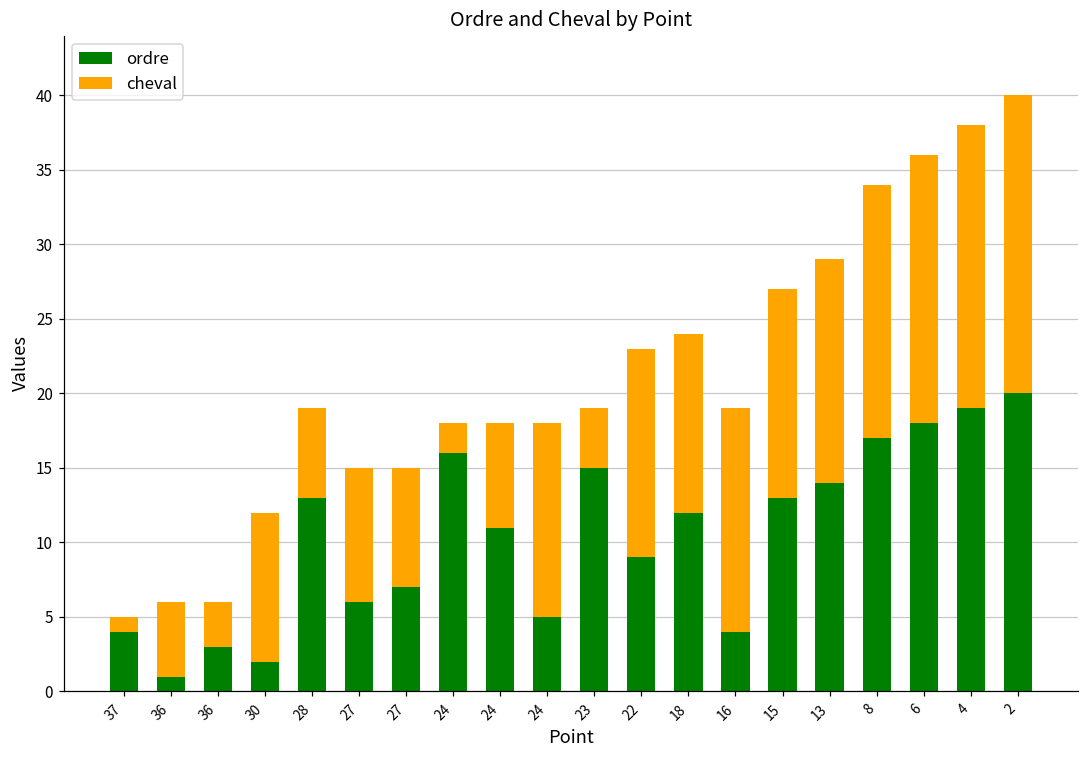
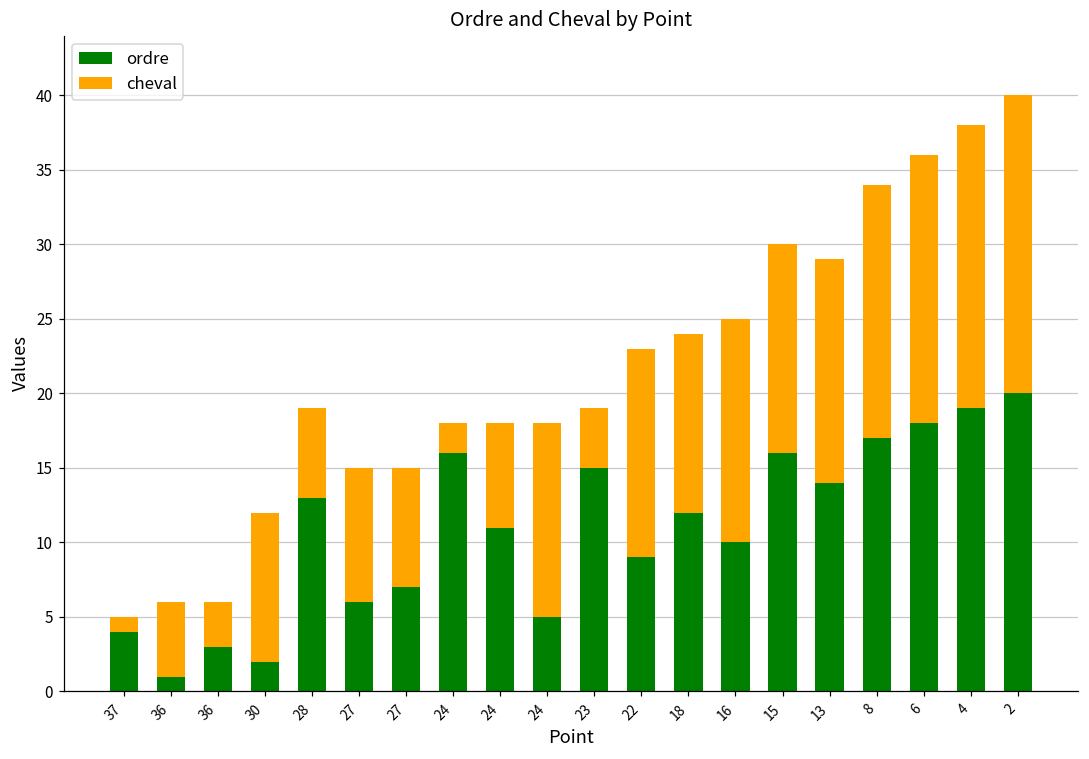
ordre, 16: 4 -> 10
ordre, 15: 13 -> 16
